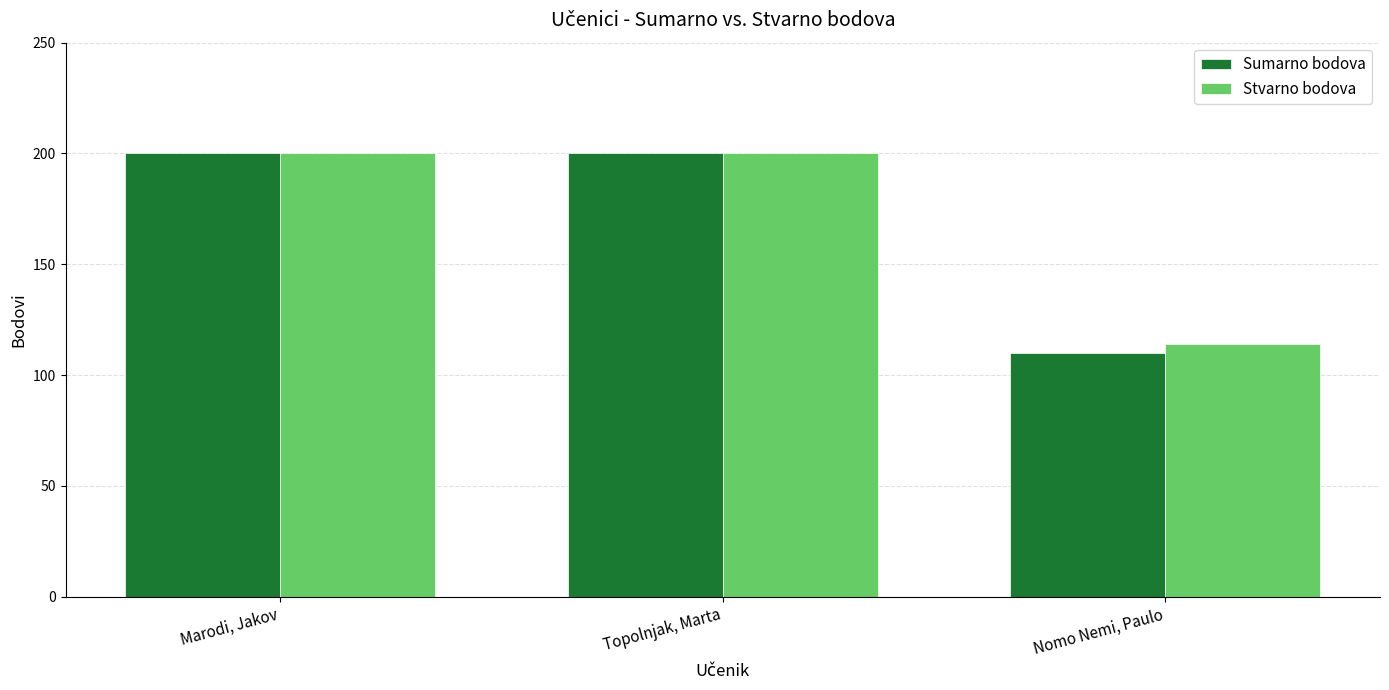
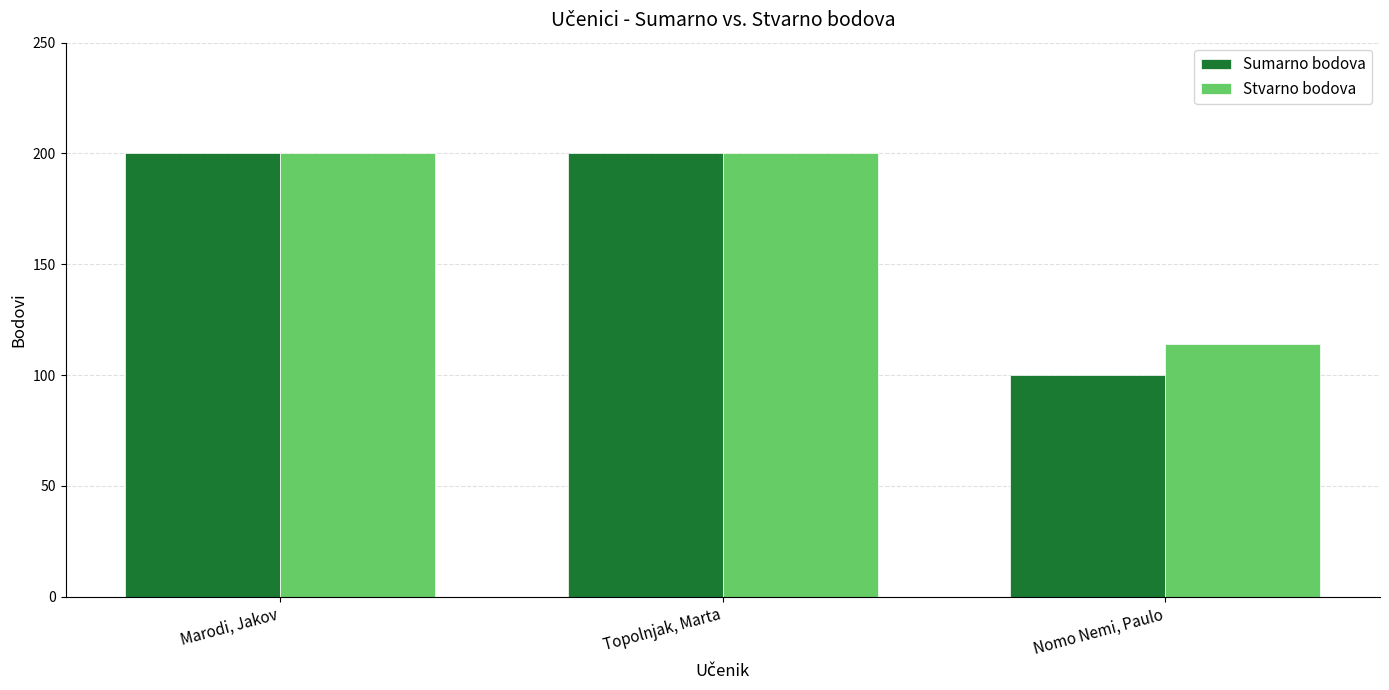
Sumarno bodova, Nomo Nemi, Paulo: 110 -> 100
